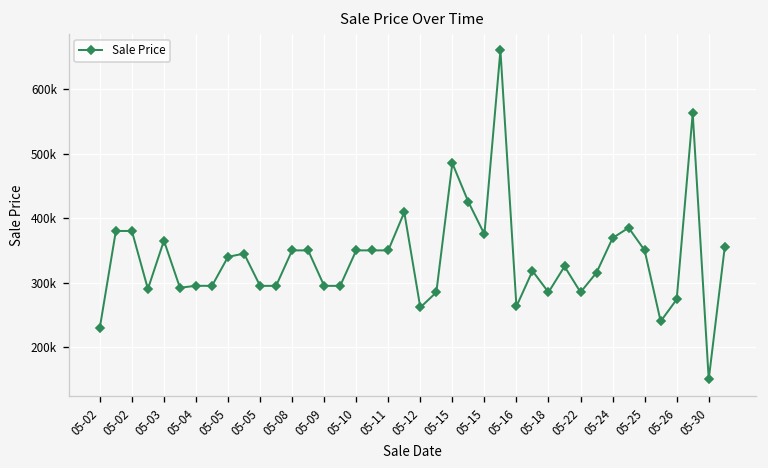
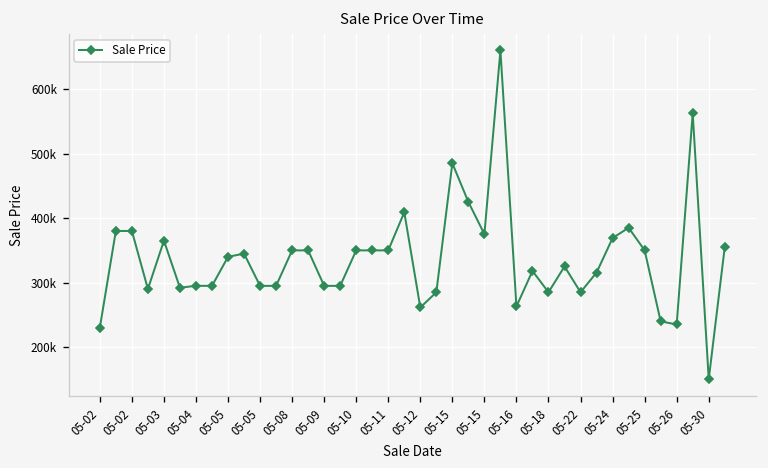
05-26: 270000 -> 240000
